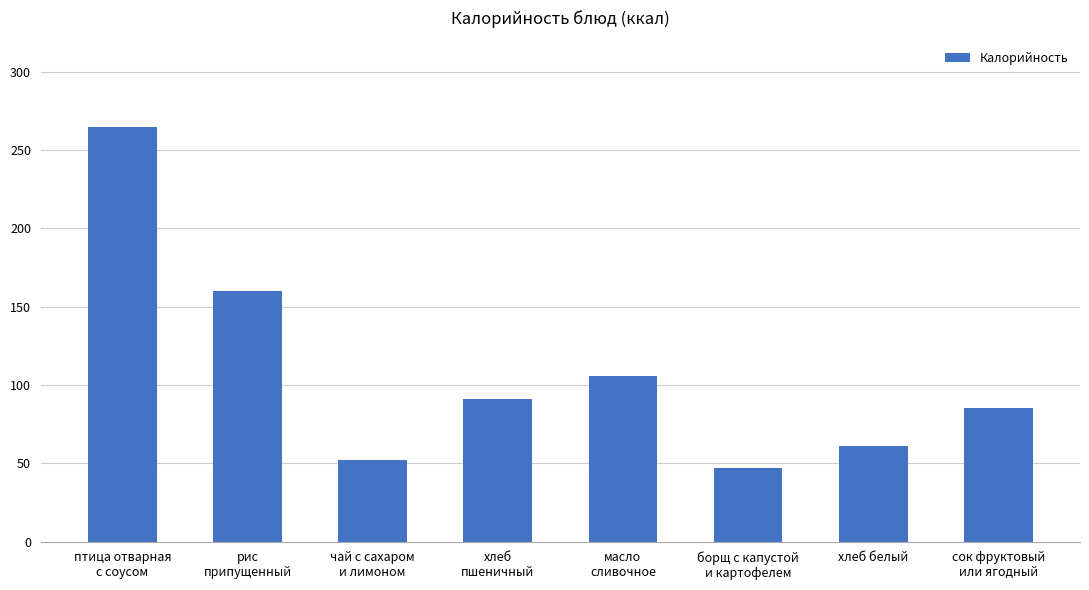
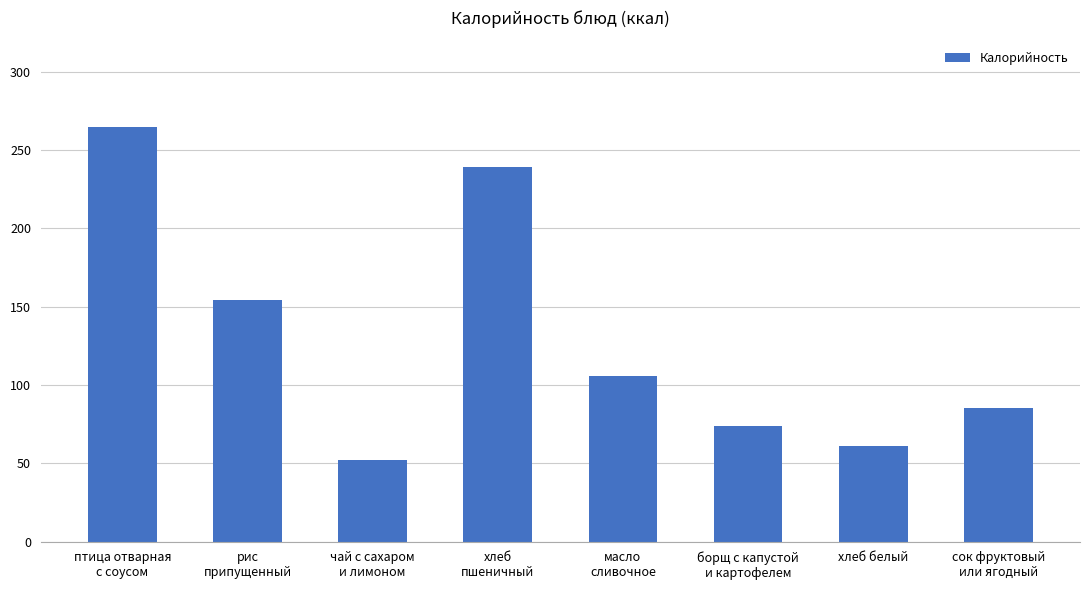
рис припущенный: 160 -> 154
хлеб пшеничный: 91 -> 239
борщ с капустой и картофелем: 47 -> 74
